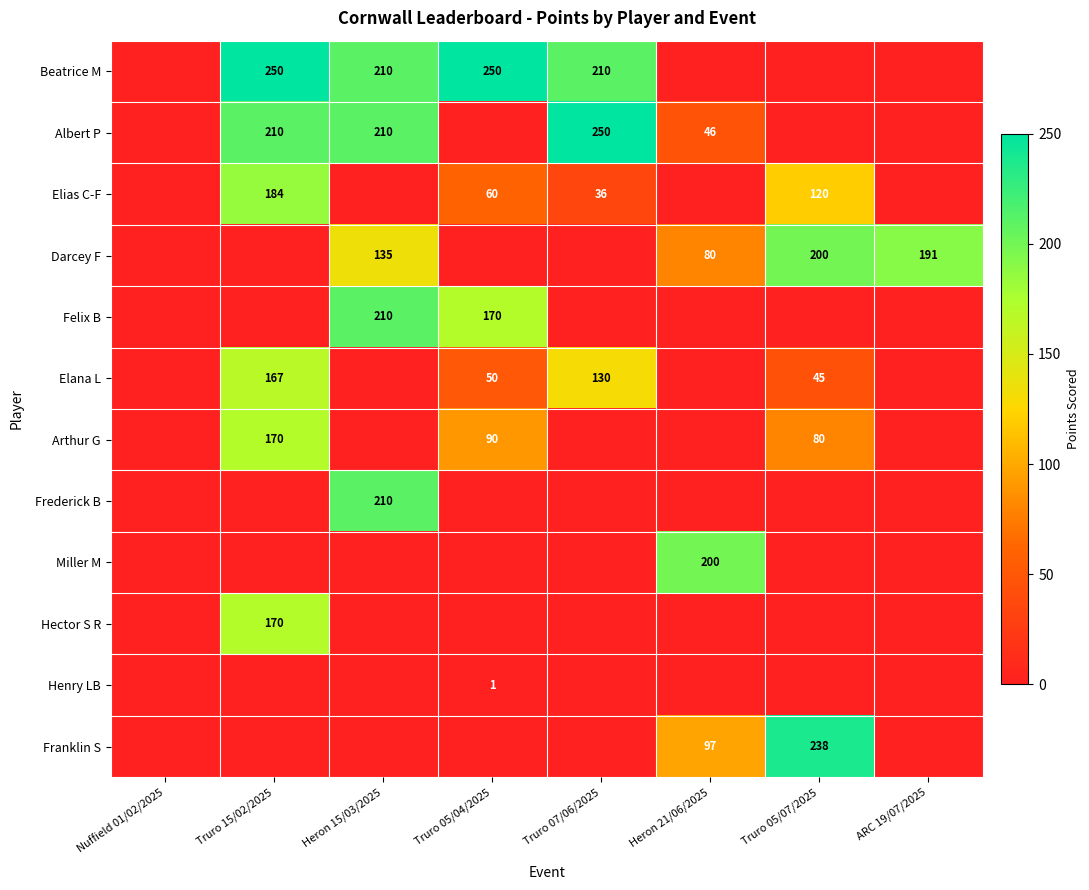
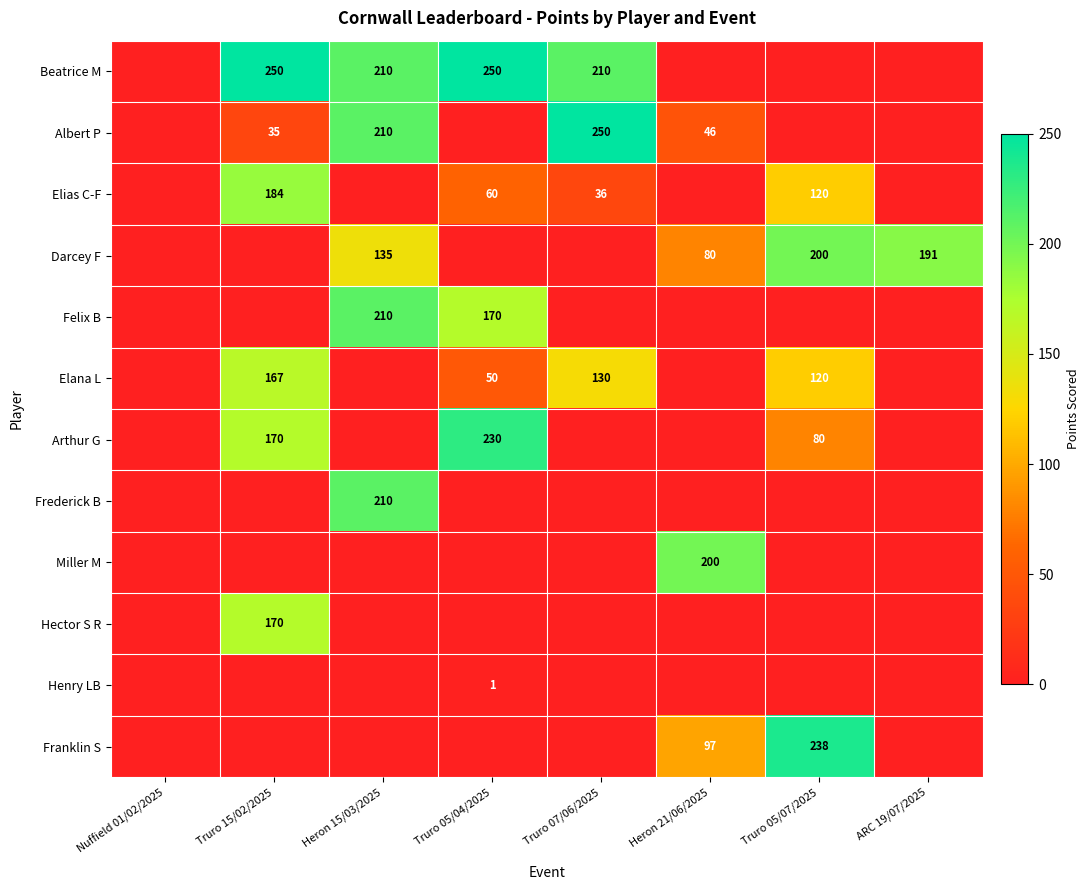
Albert P, Truro 15/02/2025: 210 -> 35
Elana L, Truro 05/07/2025: 45 -> 120
Arthur G, Truro 05/04/2025: 90 -> 230
